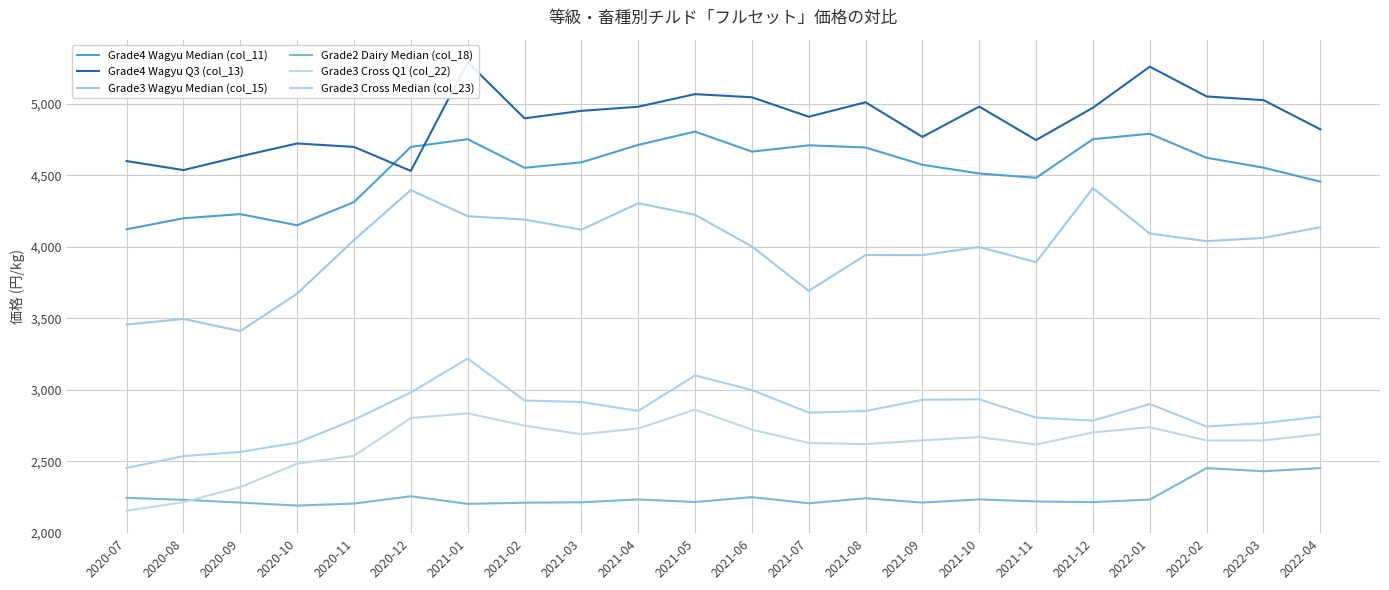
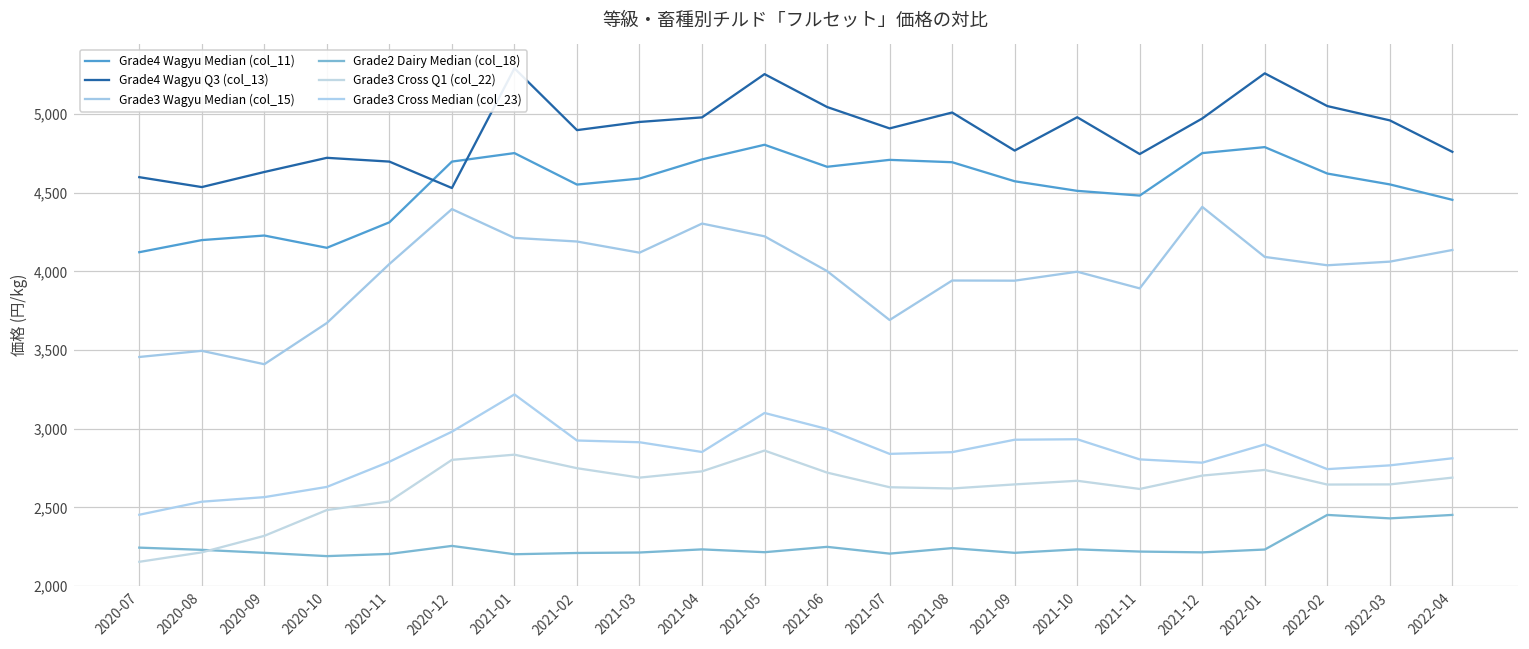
Grade4 Wagyu Q3 (col_13), 2021-05: 5,070 -> 5,250
Grade4 Wagyu Q3 (col_13), 2022-03: 5,030 -> 4,960
Grade4 Wagyu Q3 (col_13), 2022-04: 4,820 -> 4,760
